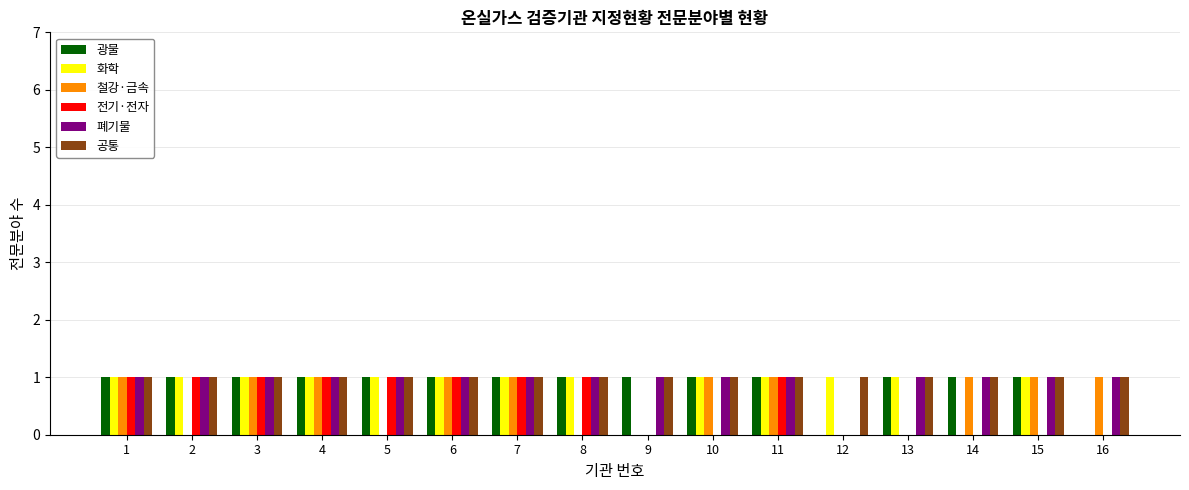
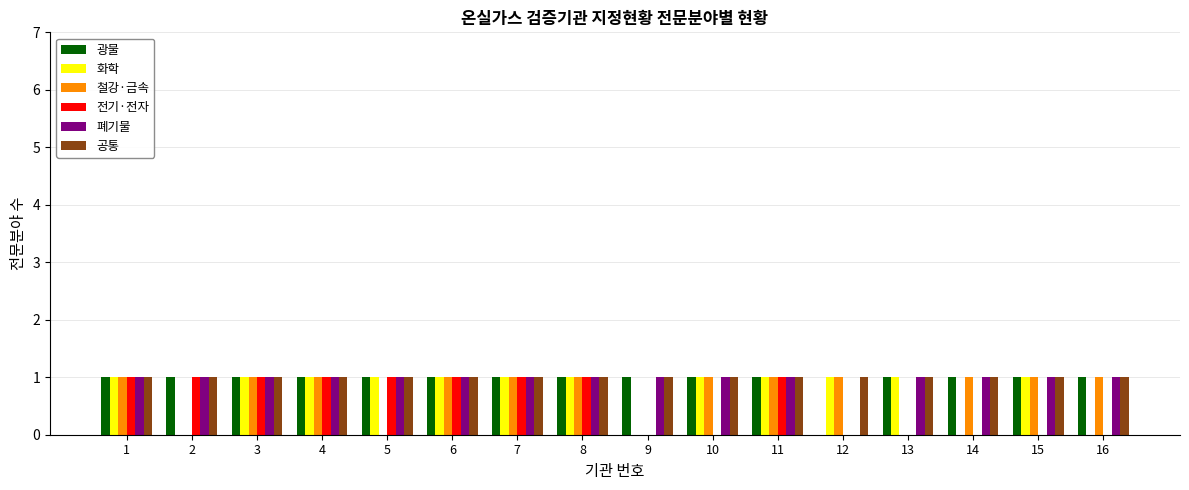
화학, 2: 1 -> 0
철강·금속, 8: 0 -> 1
철강·금속, 12: 0 -> 1
광물, 16: 0 -> 1
